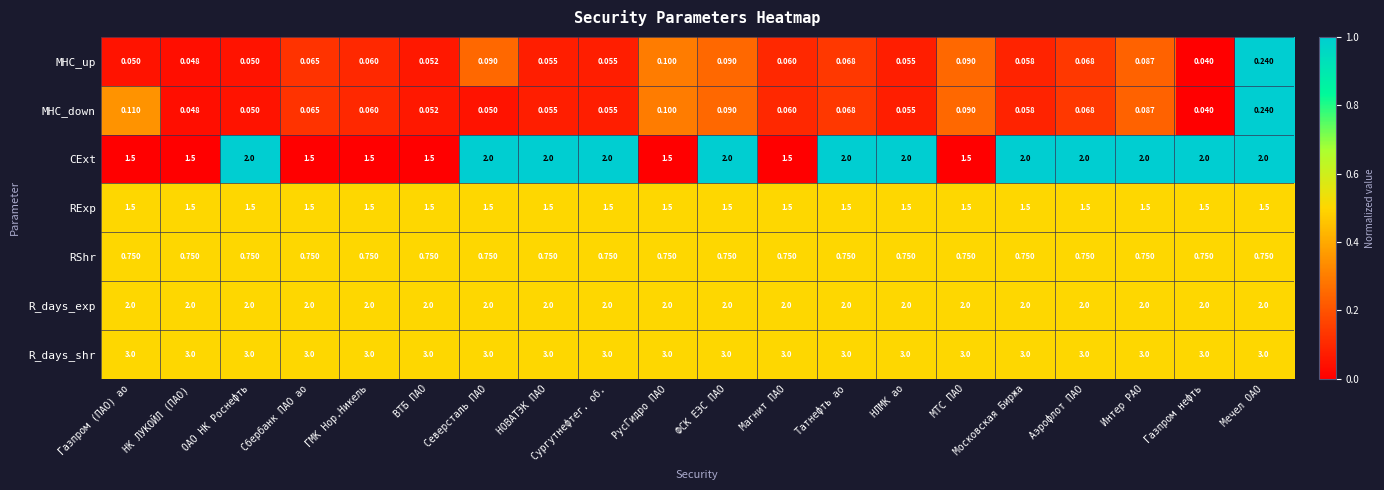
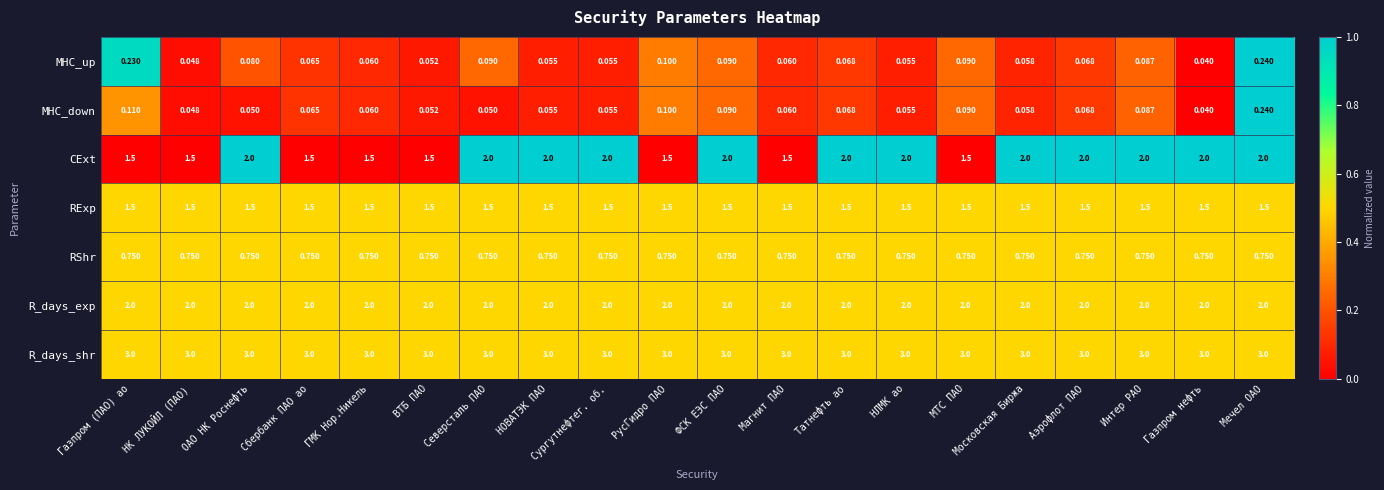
MHC_up, Газпром (ПАО) ао: 0.050 -> 0.230
MHC_up, ОАО НК Роснефть: 0.050 -> 0.080
